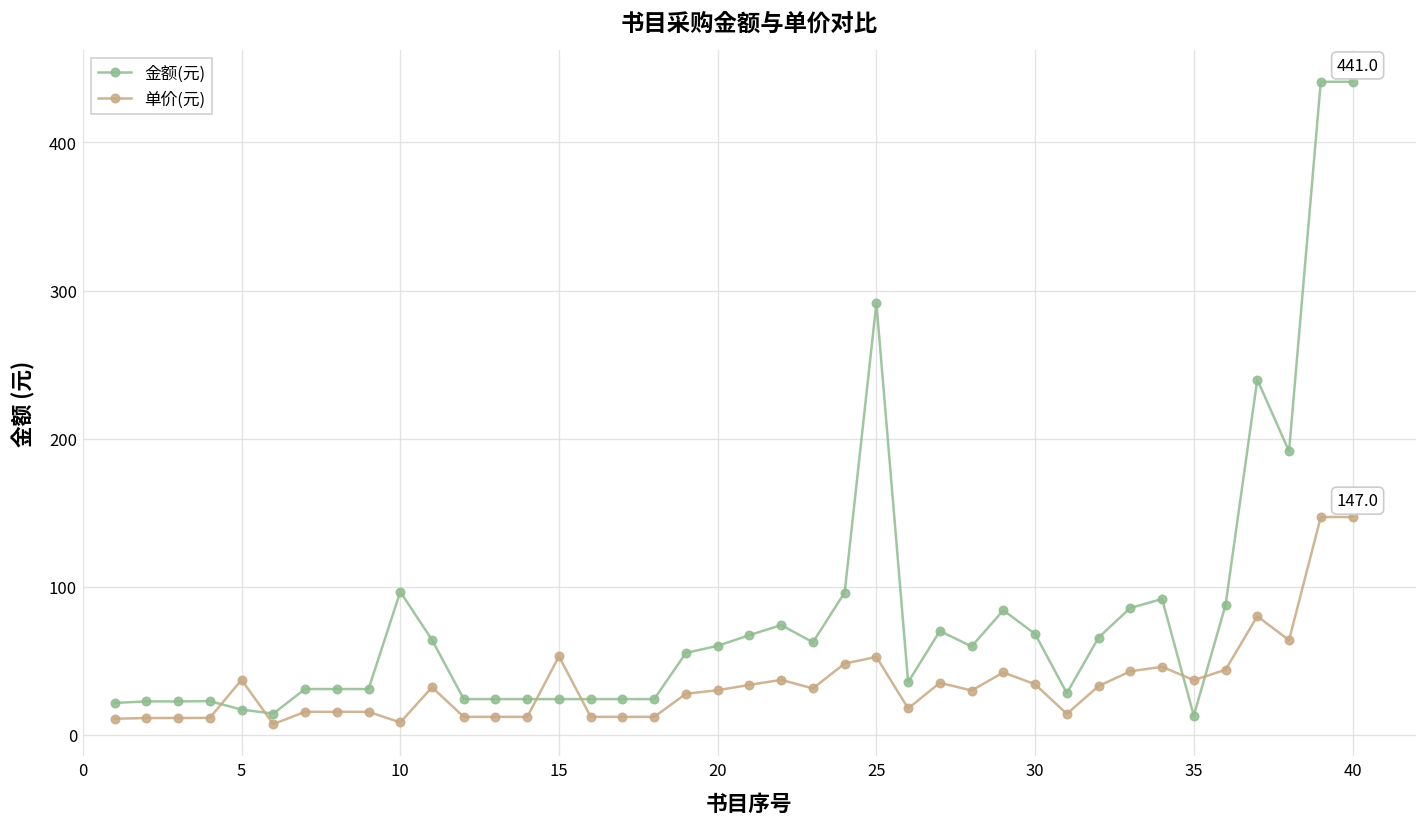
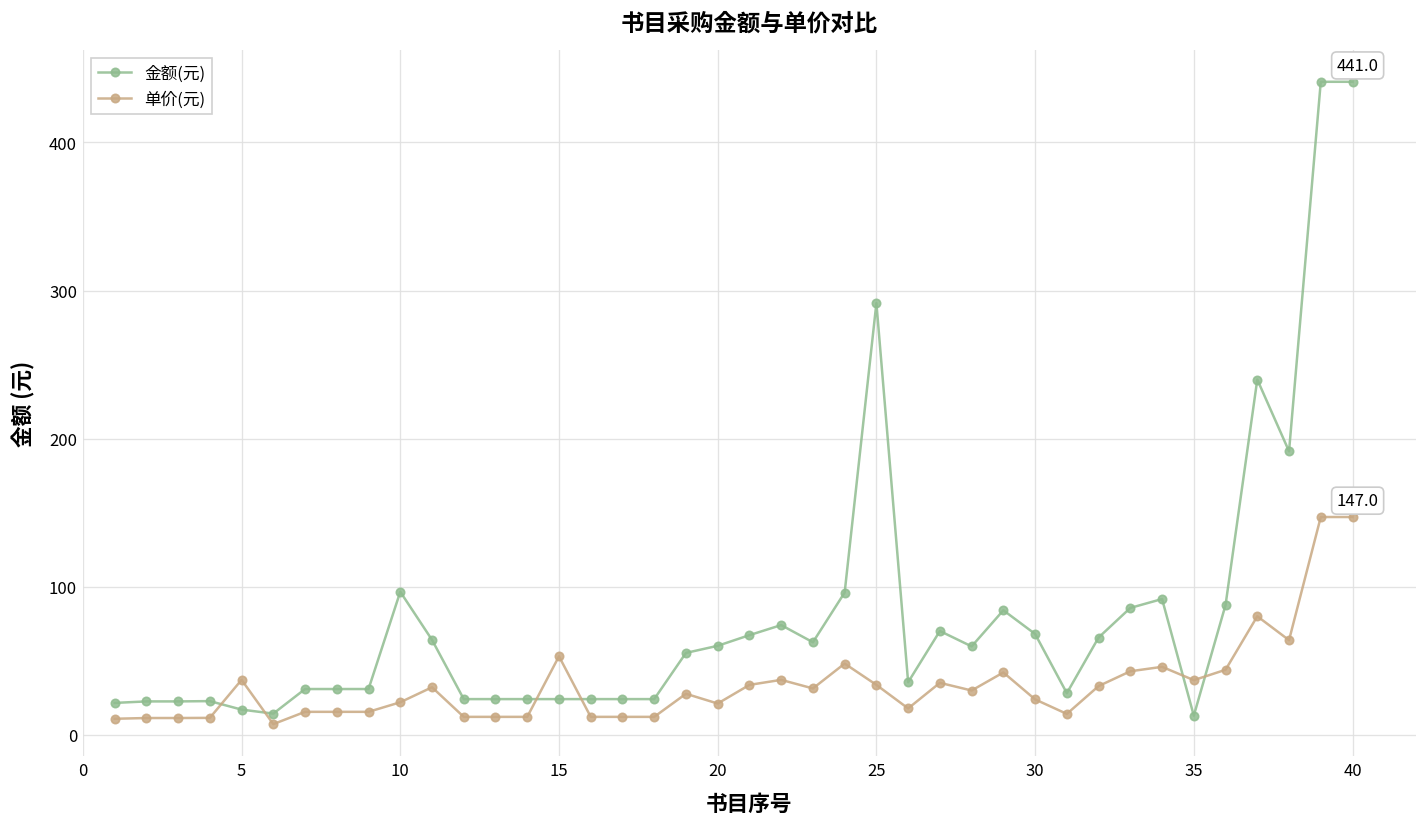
单价(元), 10: 8 -> 22
单价(元), 20: 30 -> 21
单价(元), 25: 53 -> 34
单价(元), 30: 34 -> 24
